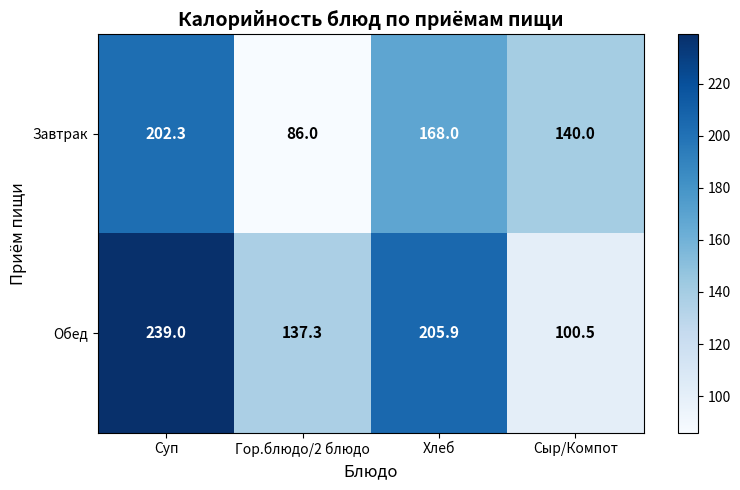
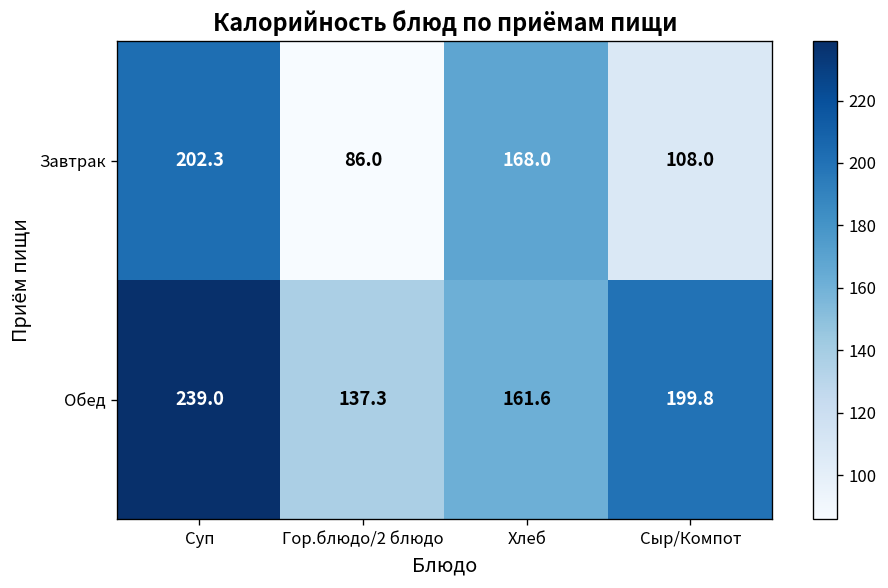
Завтрак, Сыр/Компот: 140.0 -> 108.0
Обед, Хлеб: 205.9 -> 161.6
Обед, Сыр/Компот: 100.5 -> 199.8
